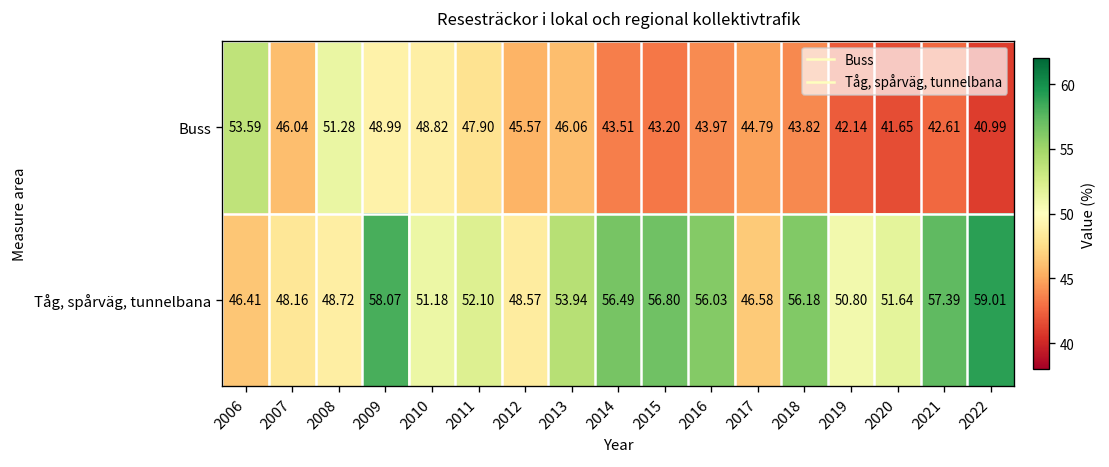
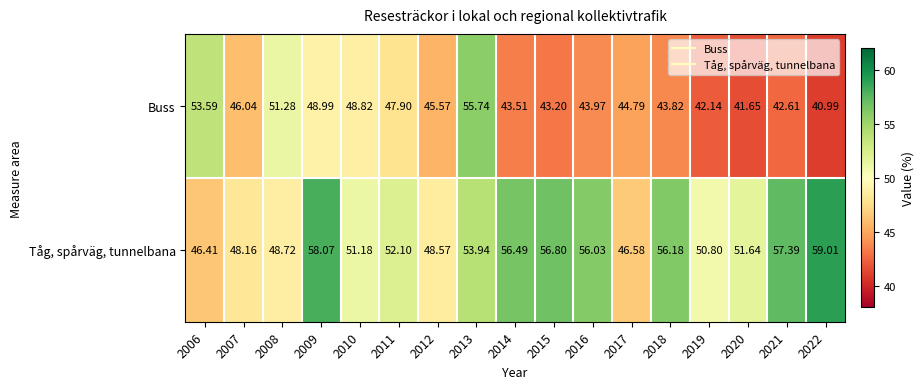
Buss, 2013: 46.06 -> 55.74
